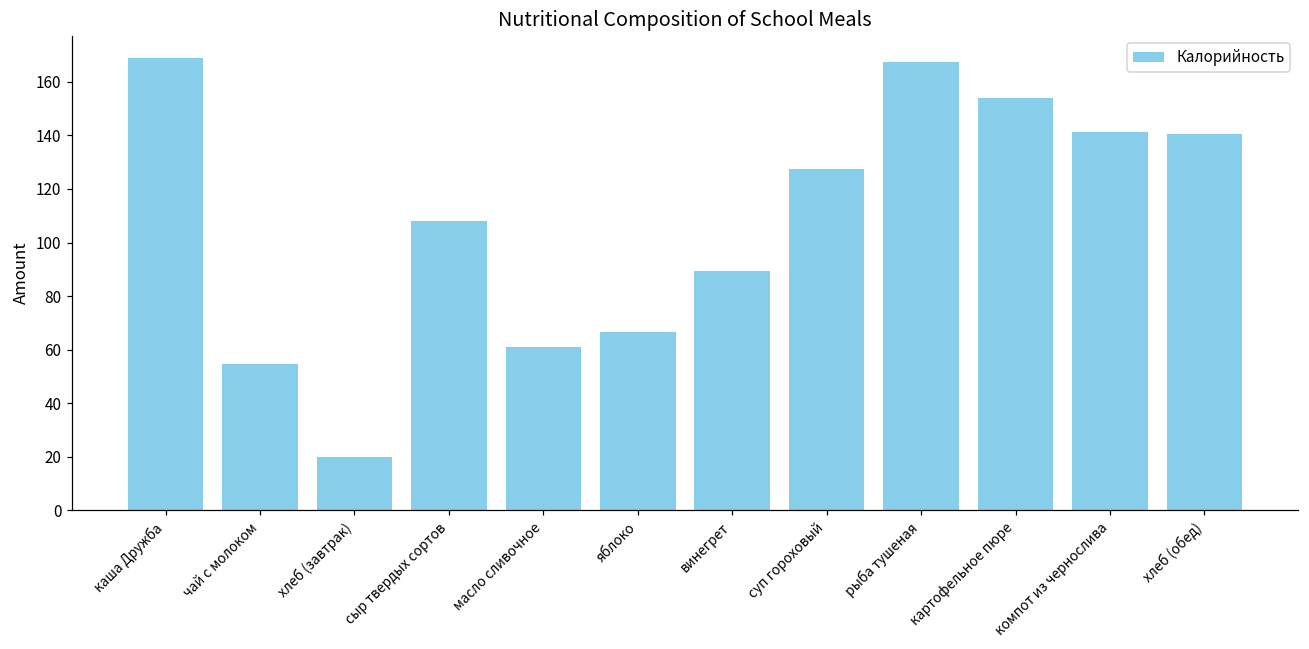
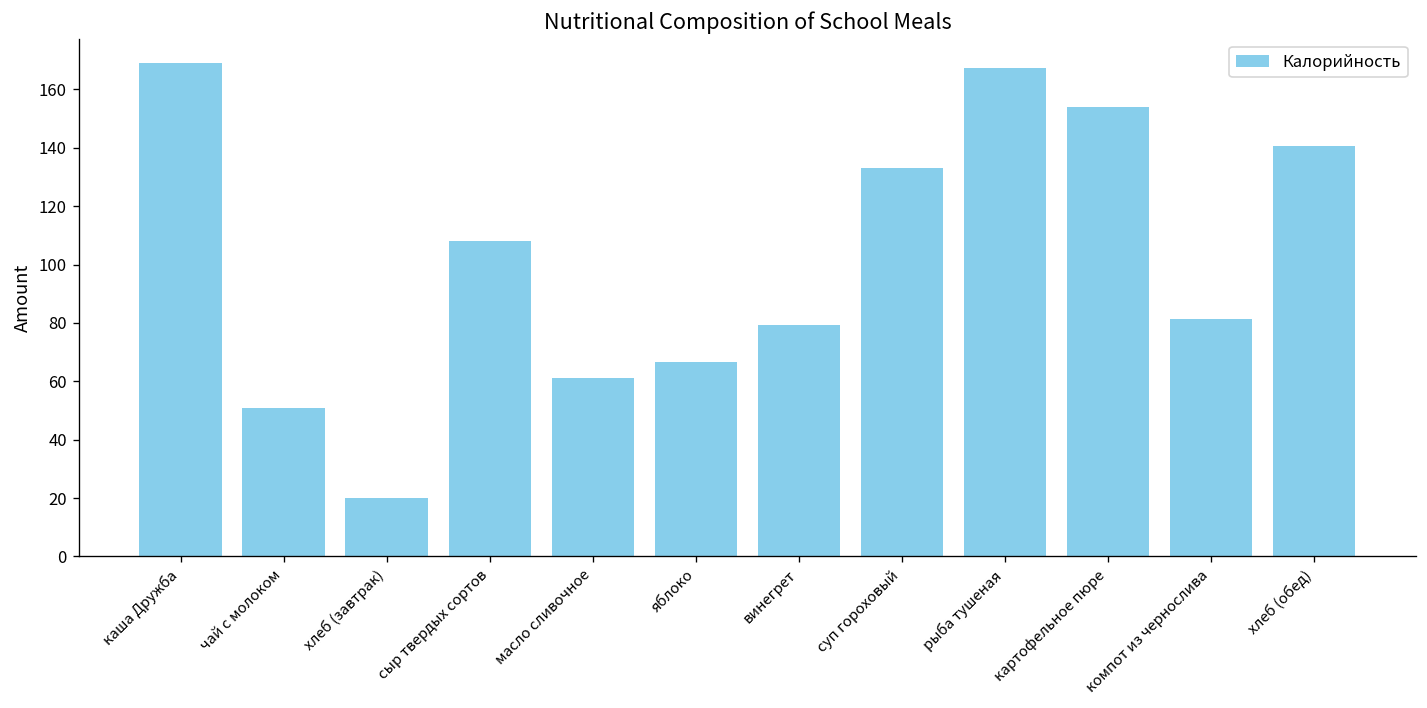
чай с молоком: 55 -> 51
винегрет: 90 -> 79
суп гороховый: 128 -> 133
компот из чернослива: 141 -> 81
